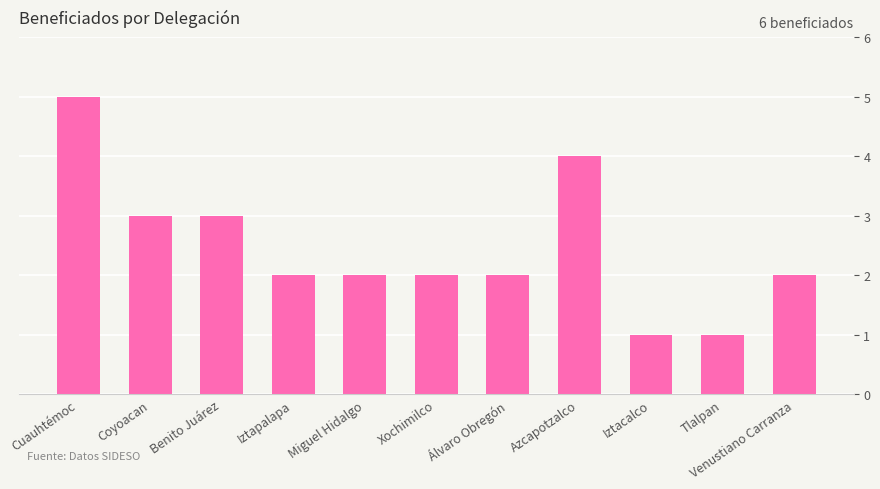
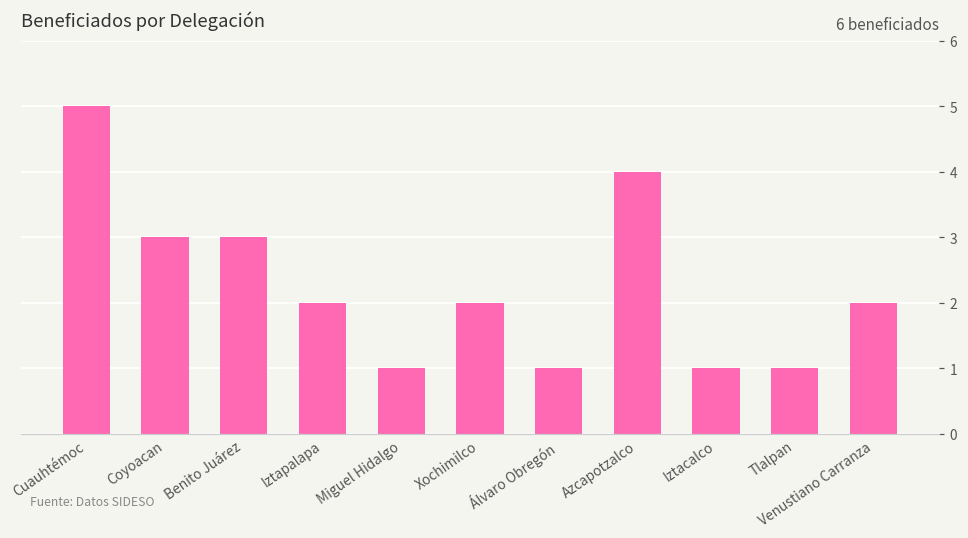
Miguel Hidalgo: 2 -> 1
Álvaro Obregón: 2 -> 1
